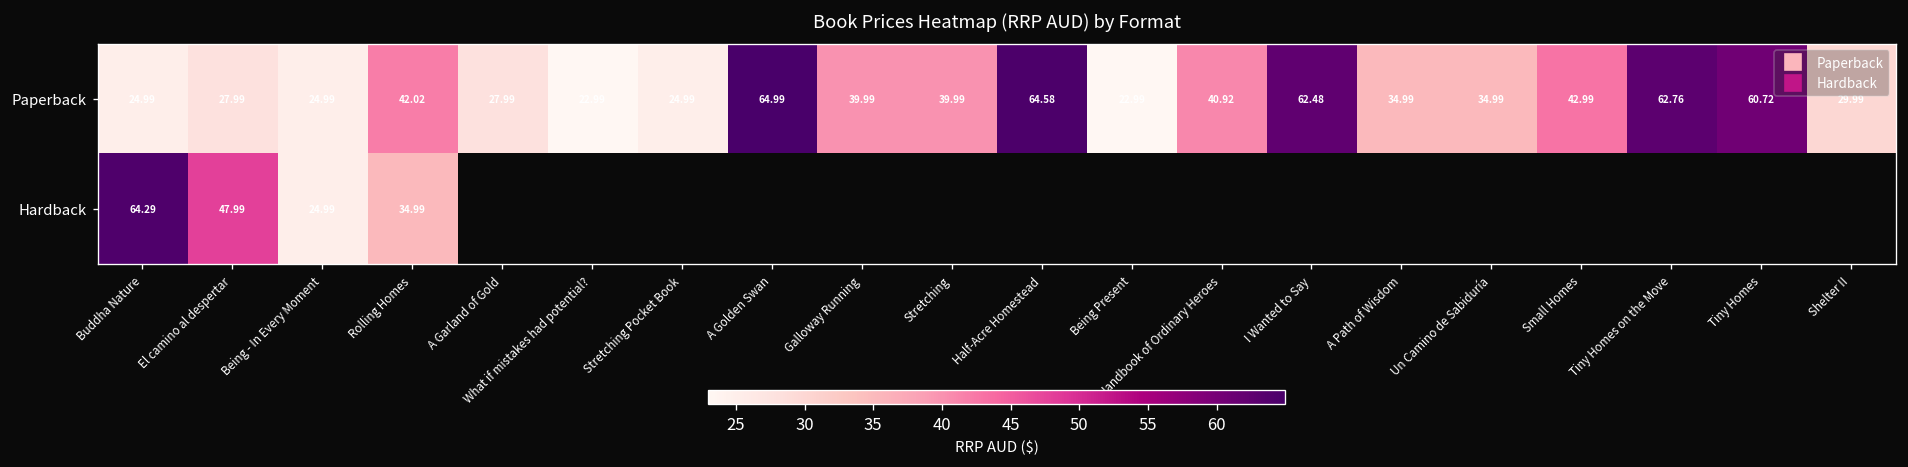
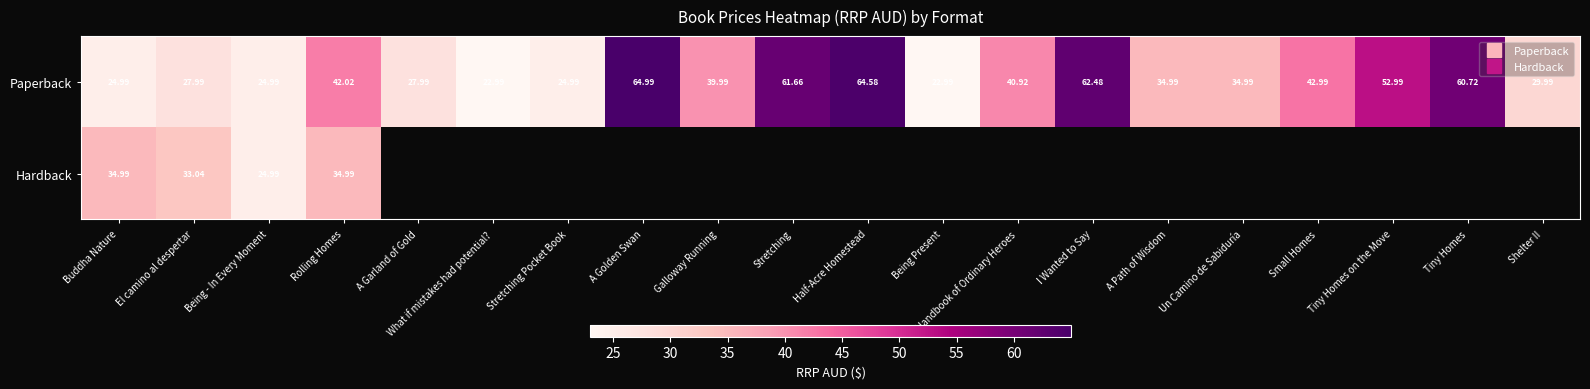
Paperback, Stretching: 39.99 -> 61.66
Paperback, Tiny Homes on the Move: 62.76 -> 52.99
Hardback, Buddha Nature: 64.29 -> 34.99
Hardback, El camino al despertar: 47.99 -> 33.04
